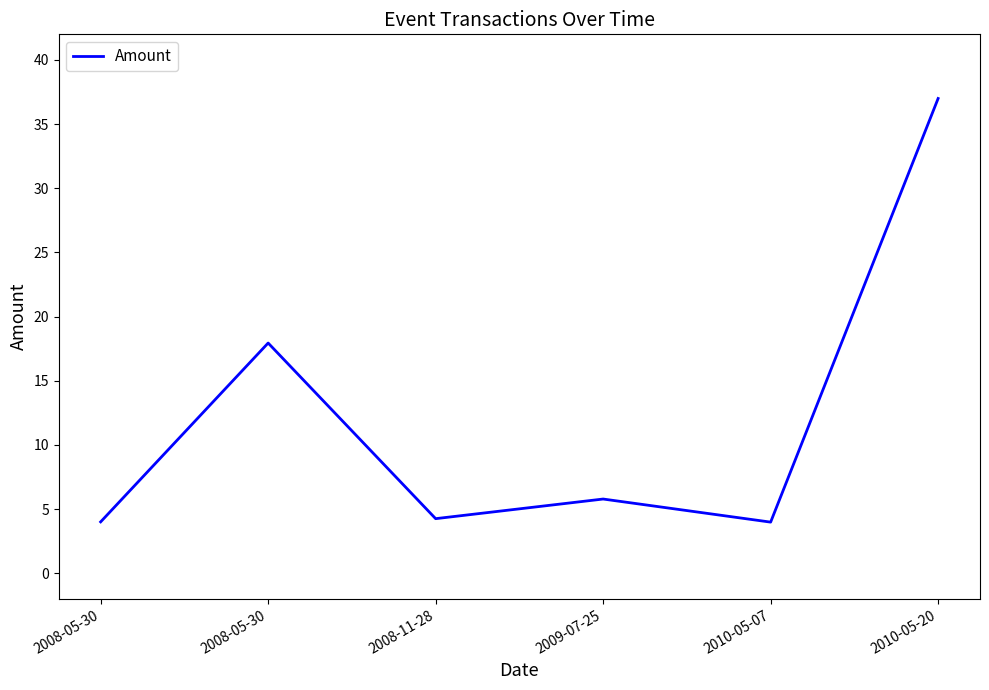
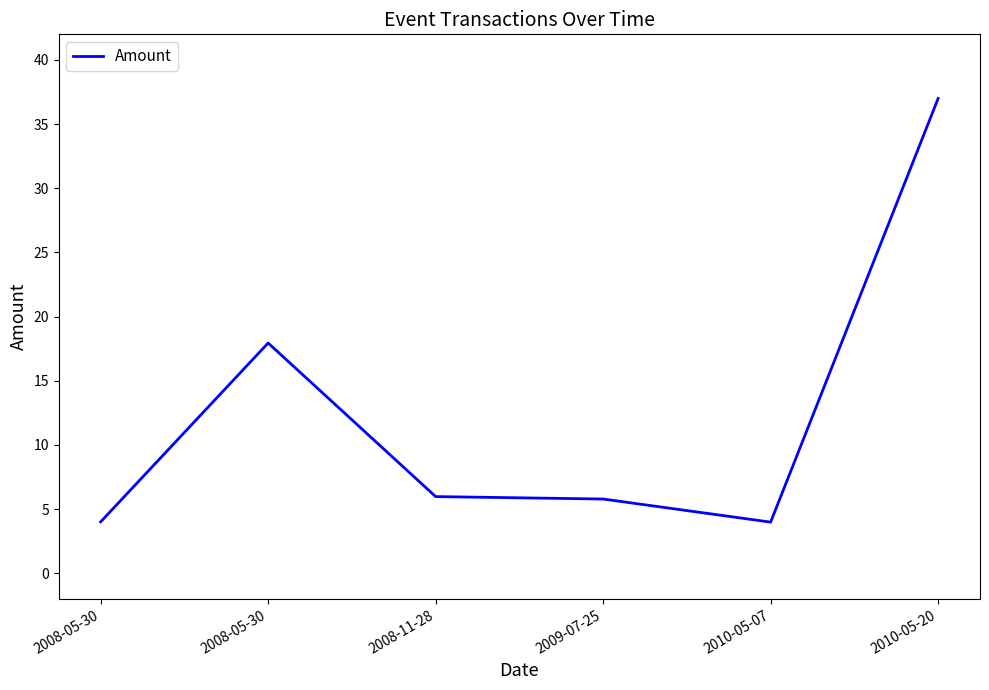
2008-11-28: 4.3 -> 6.0
